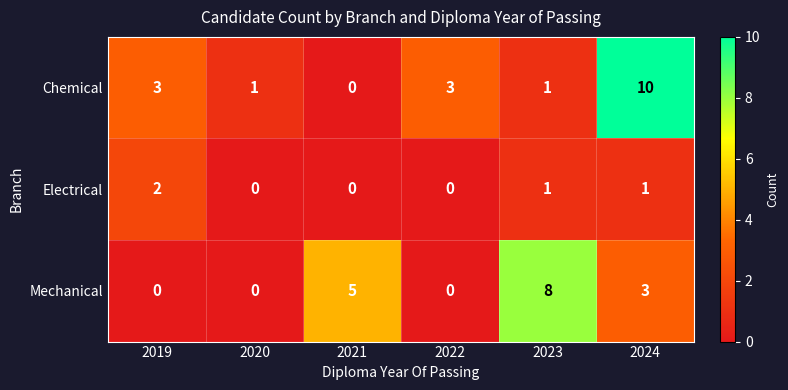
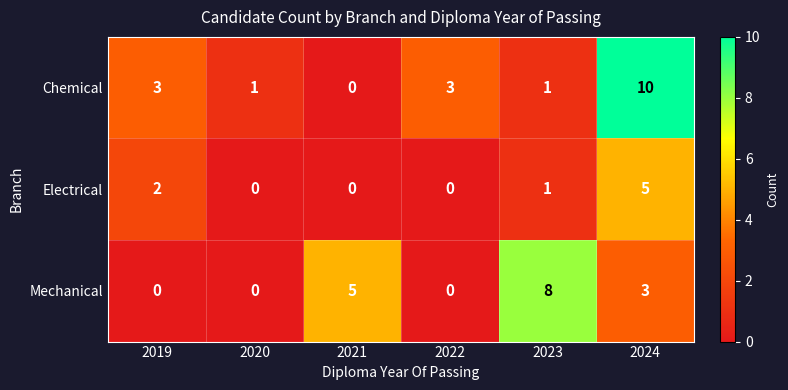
Electrical, 2024: 1 -> 5
